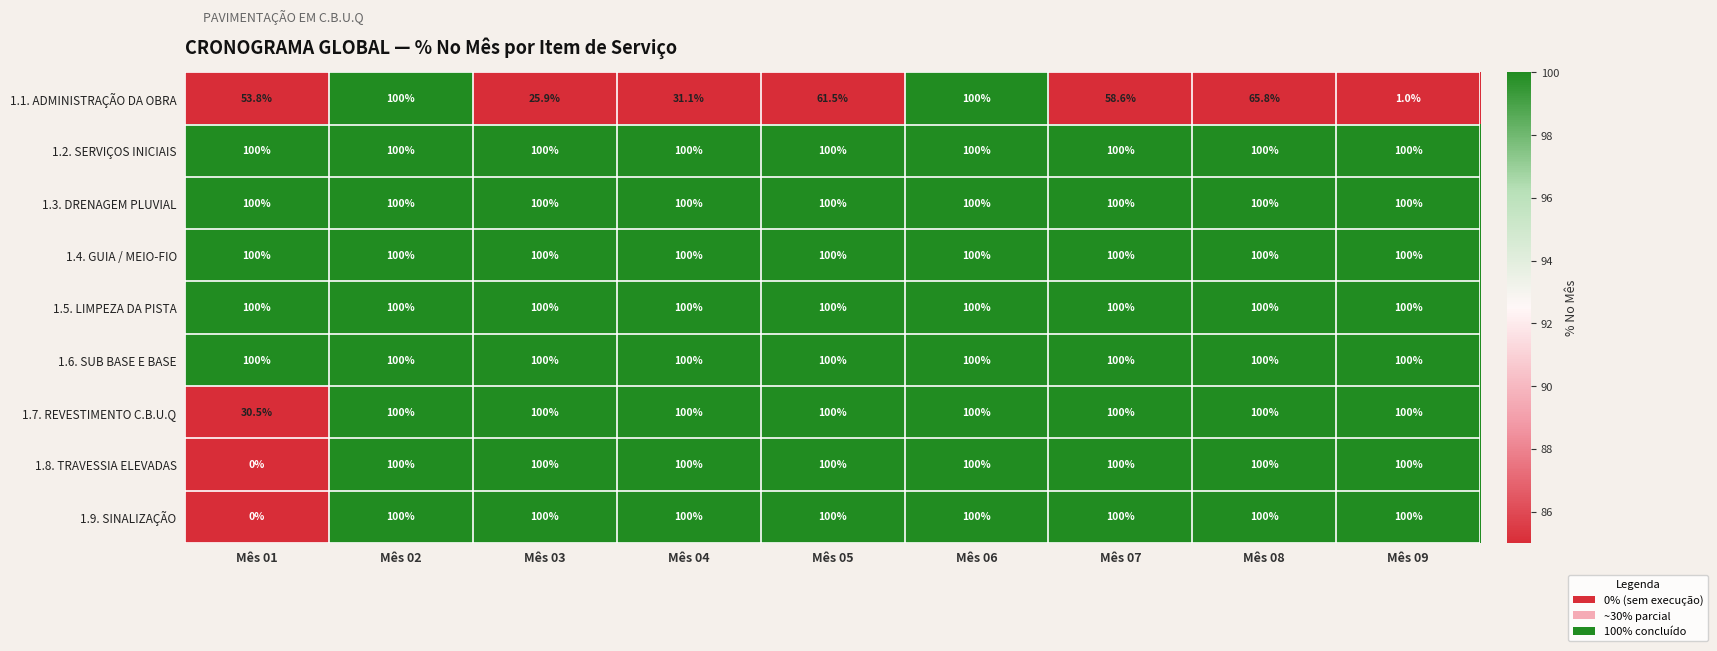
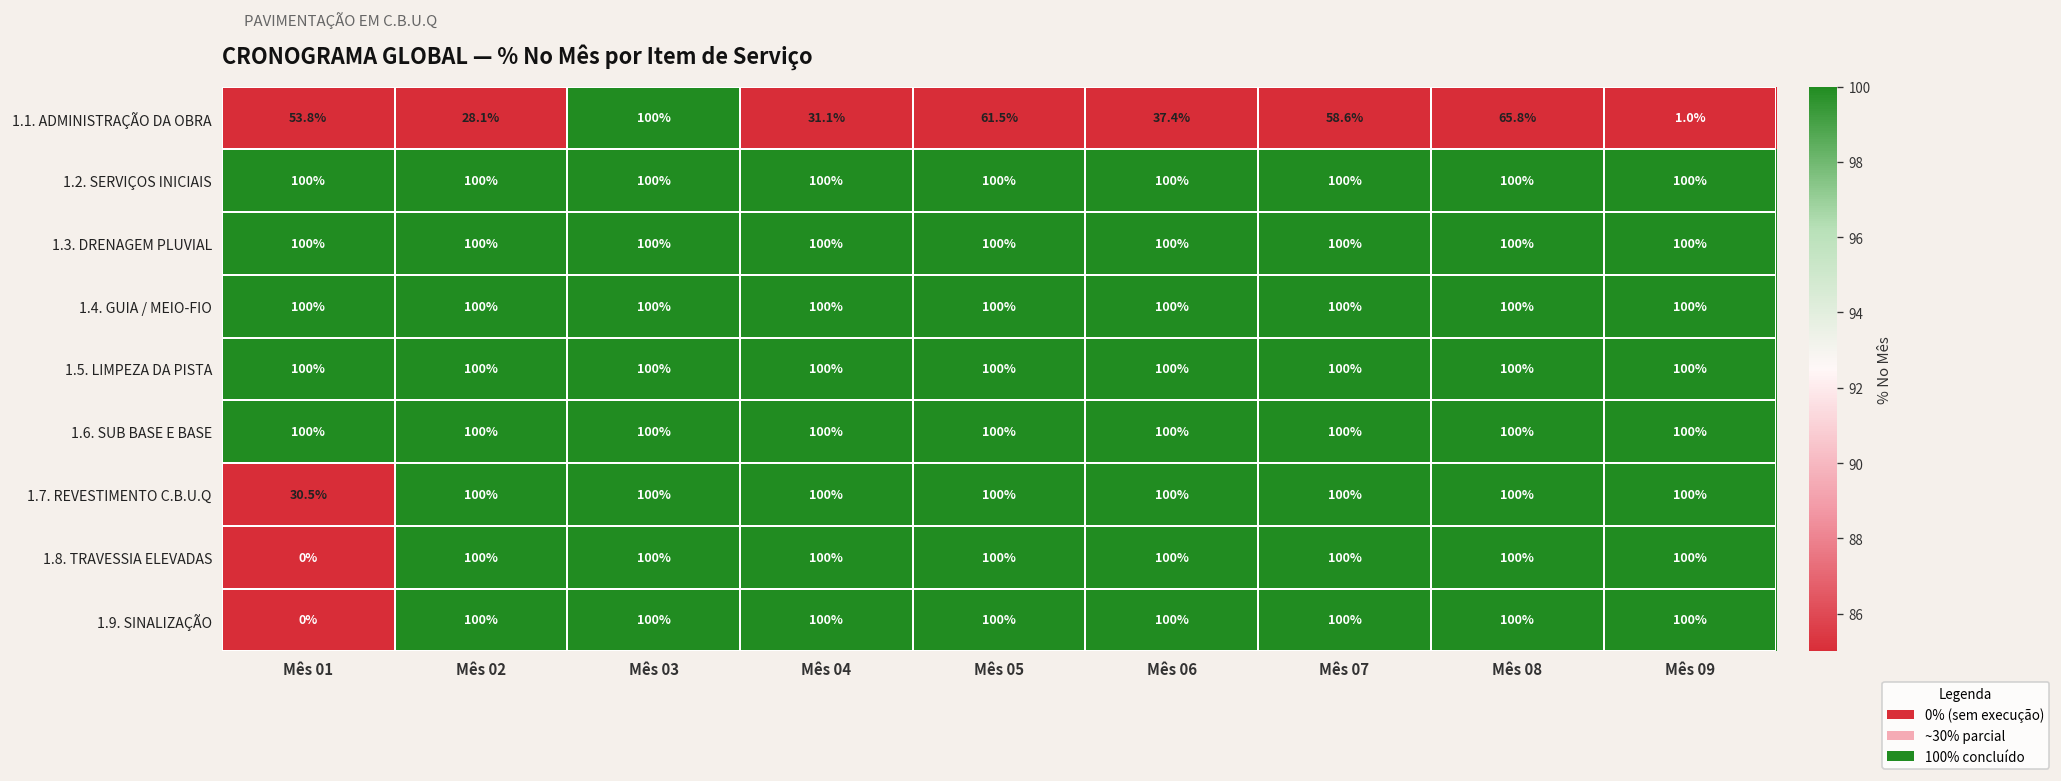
1.1. ADMINISTRAÇÃO DA OBRA, Mês 02: 100% -> 28.1%
1.1. ADMINISTRAÇÃO DA OBRA, Mês 03: 25.9% -> 100%
1.1. ADMINISTRAÇÃO DA OBRA, Mês 06: 100% -> 37.4%
